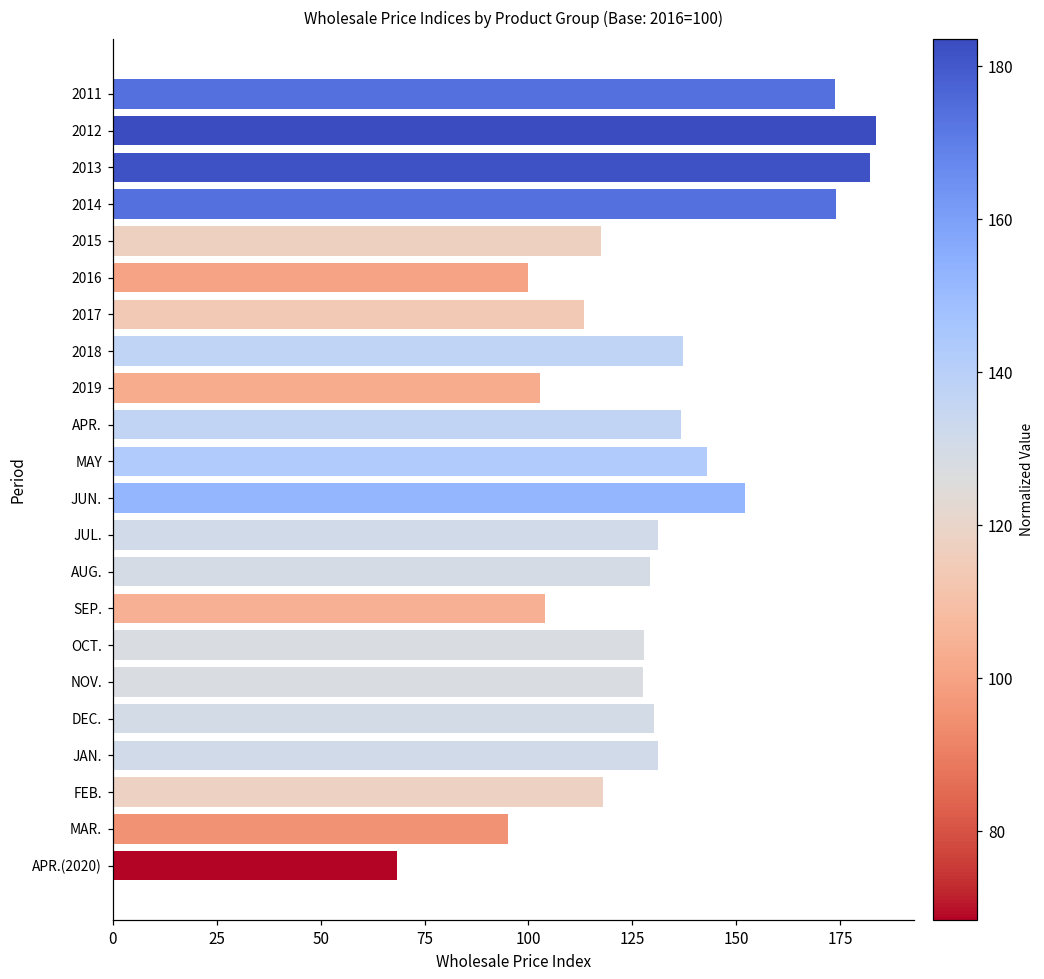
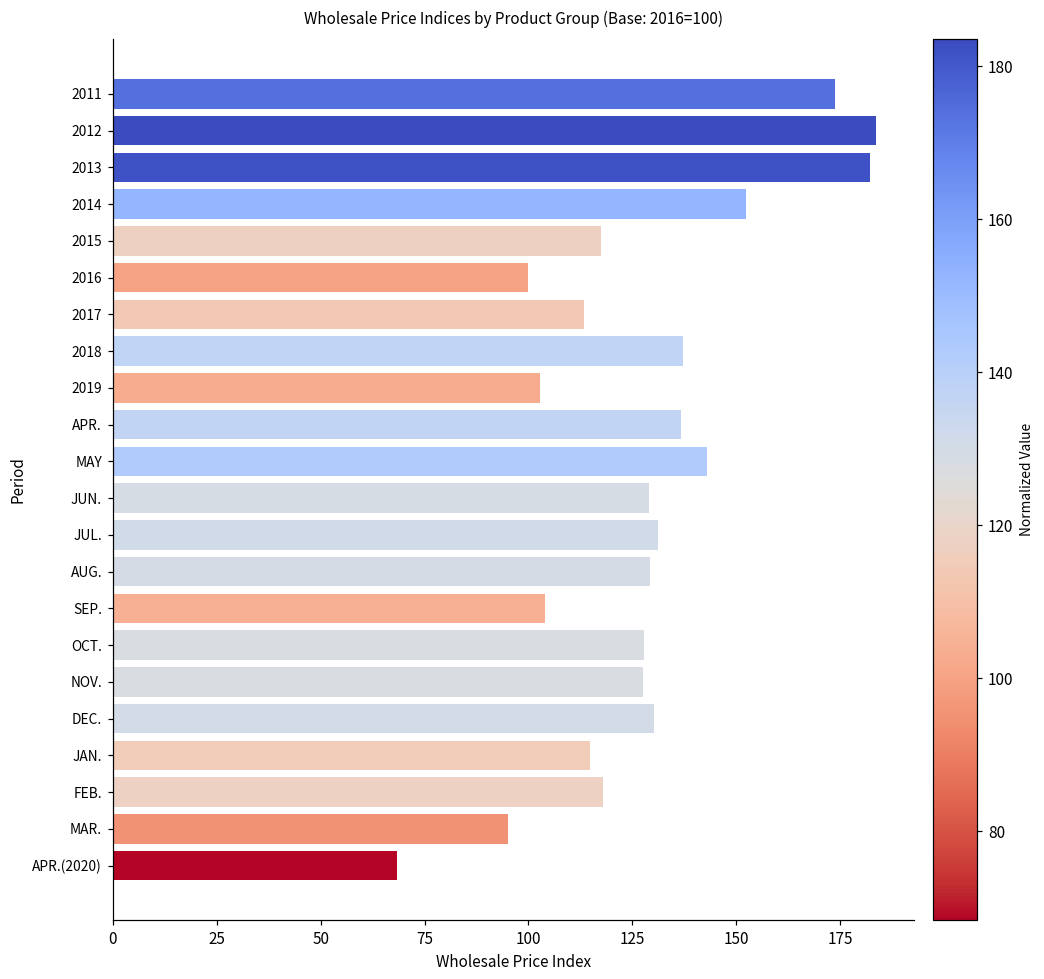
2014: 174 -> 152
JUN.: 152 -> 129
JAN.: 131 -> 115
